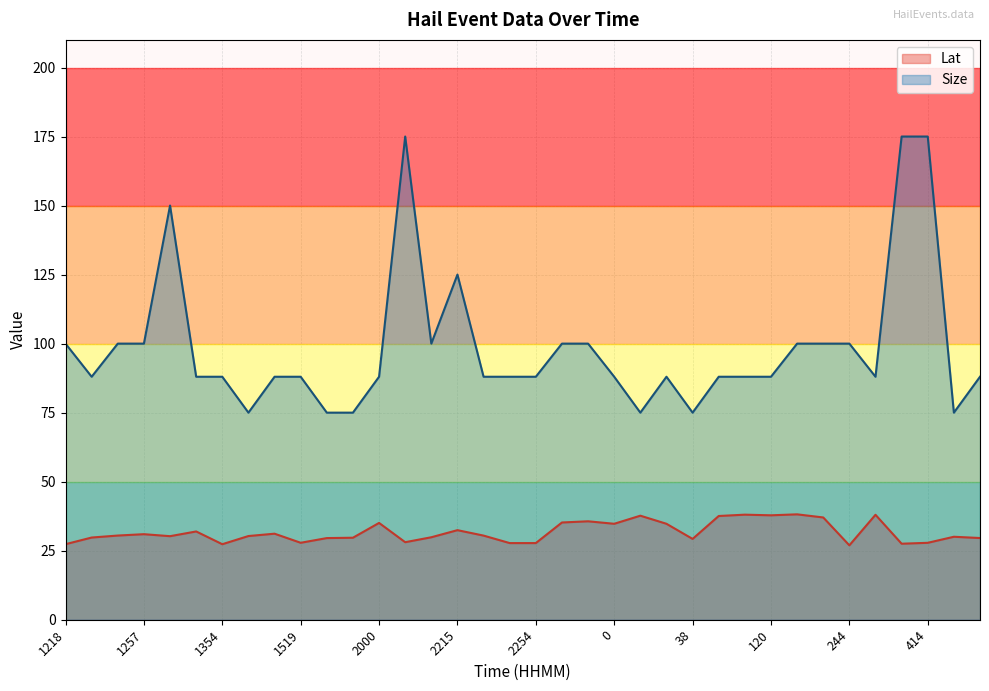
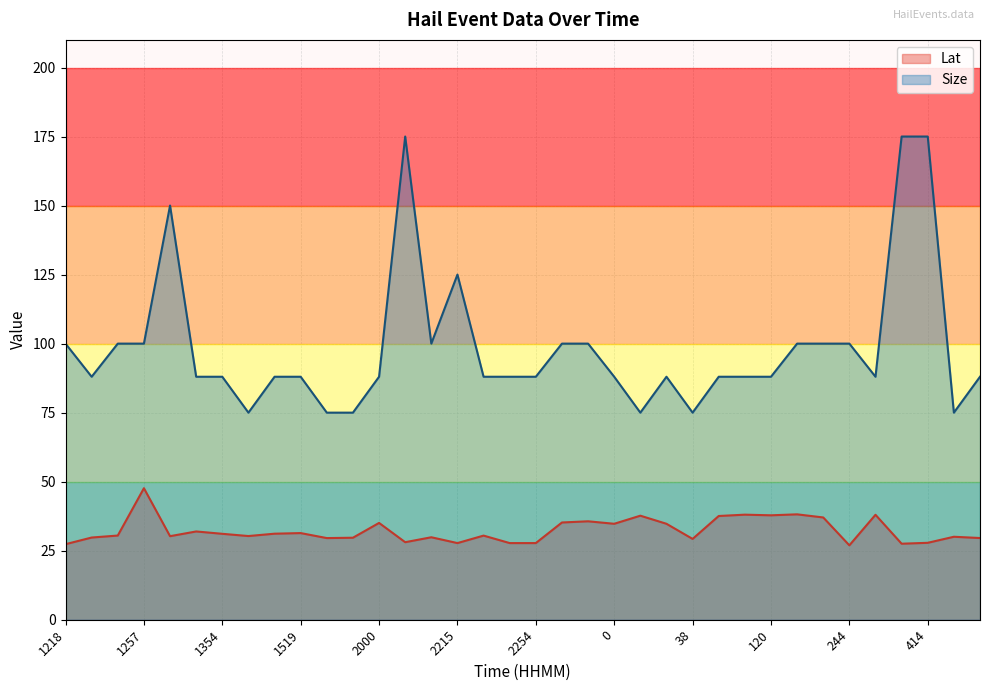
Lat, 1257: 31 -> 48
Lat, 1354: 27 -> 31
Lat, 1519: 28 -> 31
Lat, 2215: 32 -> 28
